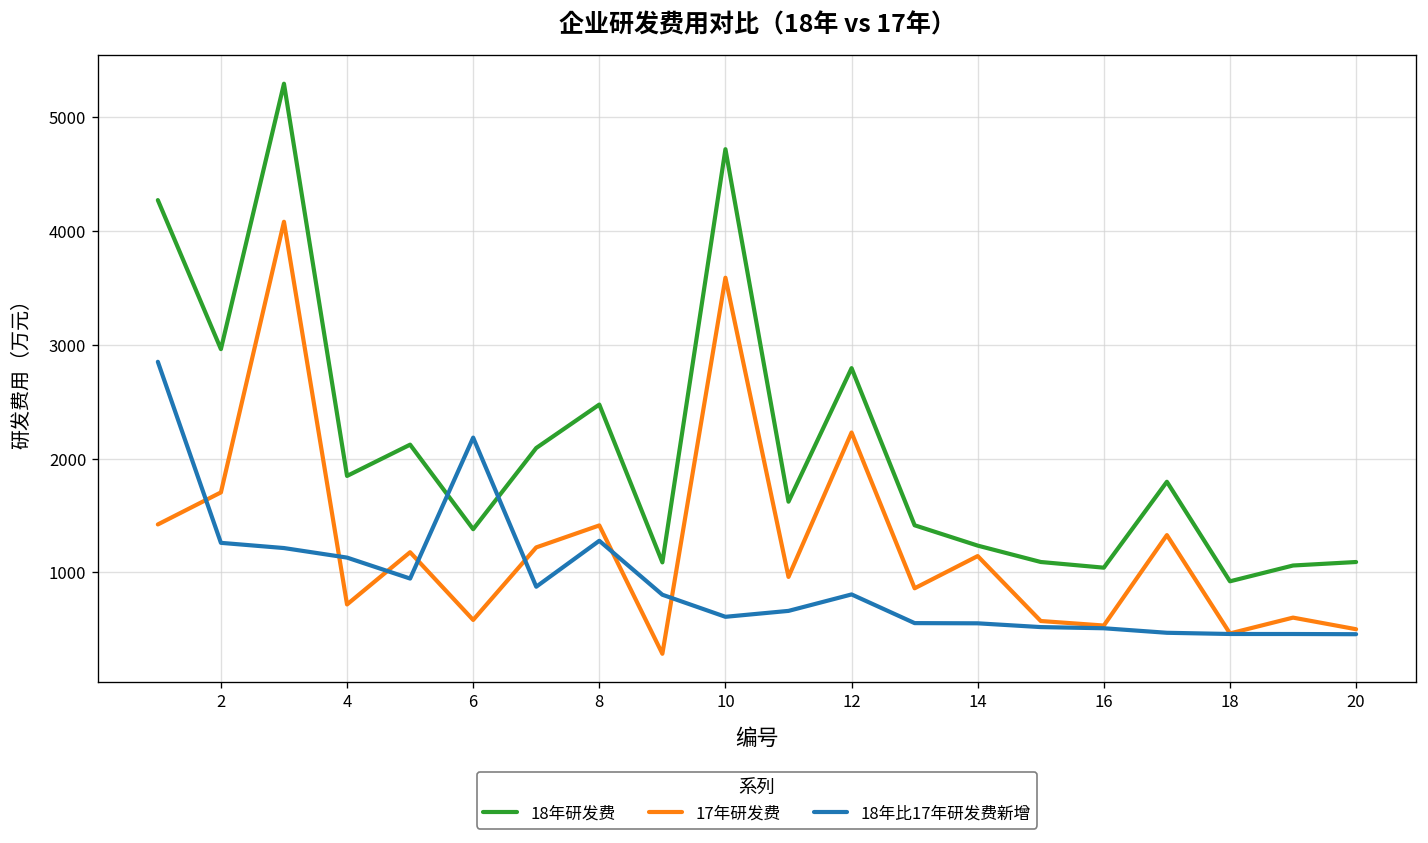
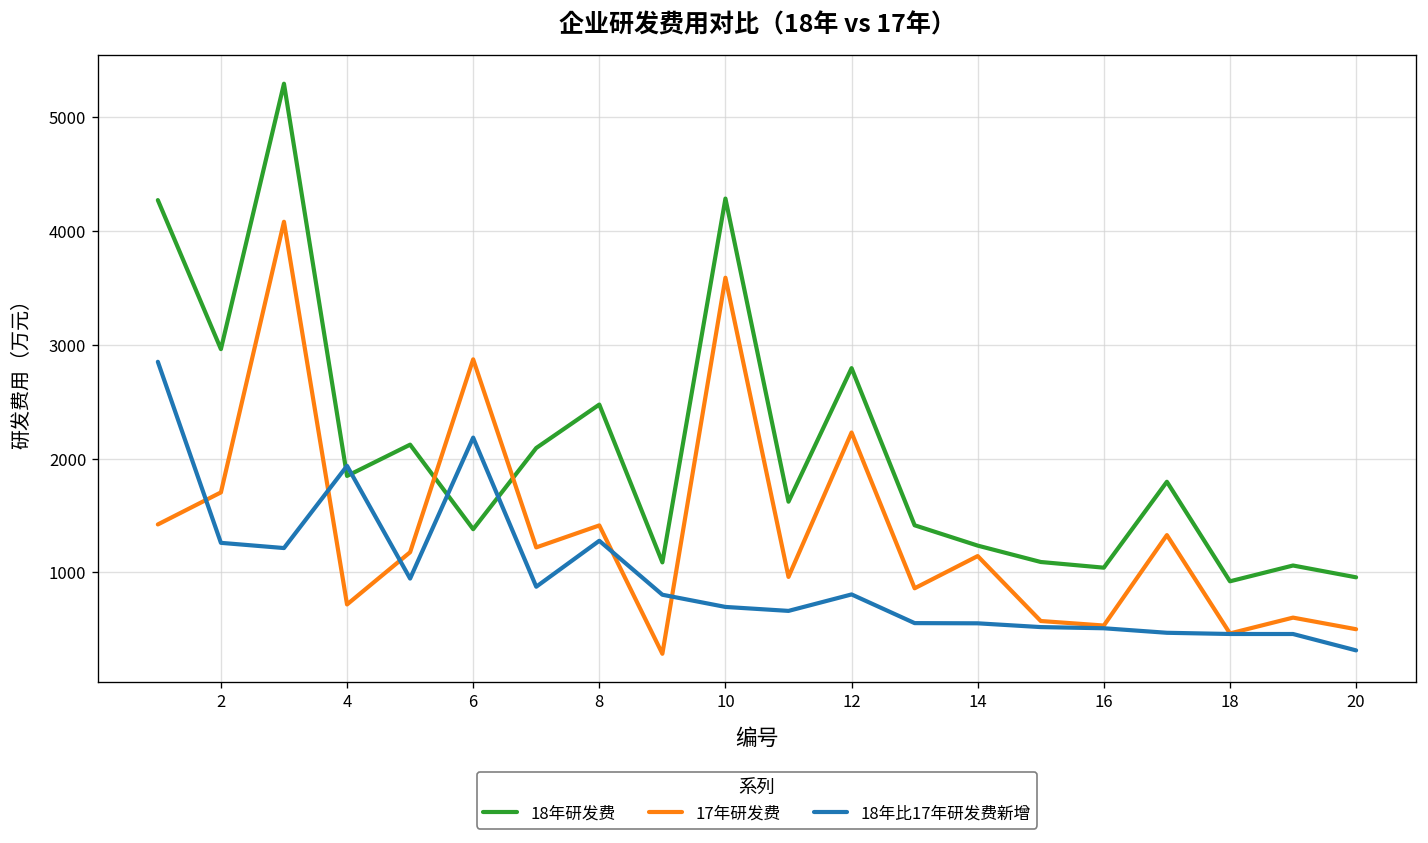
18年比17年研发费新增, 4: 1100 -> 1900
17年研发费, 6: 600 -> 2900
18年研发费, 10: 4700 -> 4300
18年比17年研发费新增, 10: 600 -> 700
18年研发费, 20: 1100 -> 1000
18年比17年研发费新增, 20: 500 -> 300
